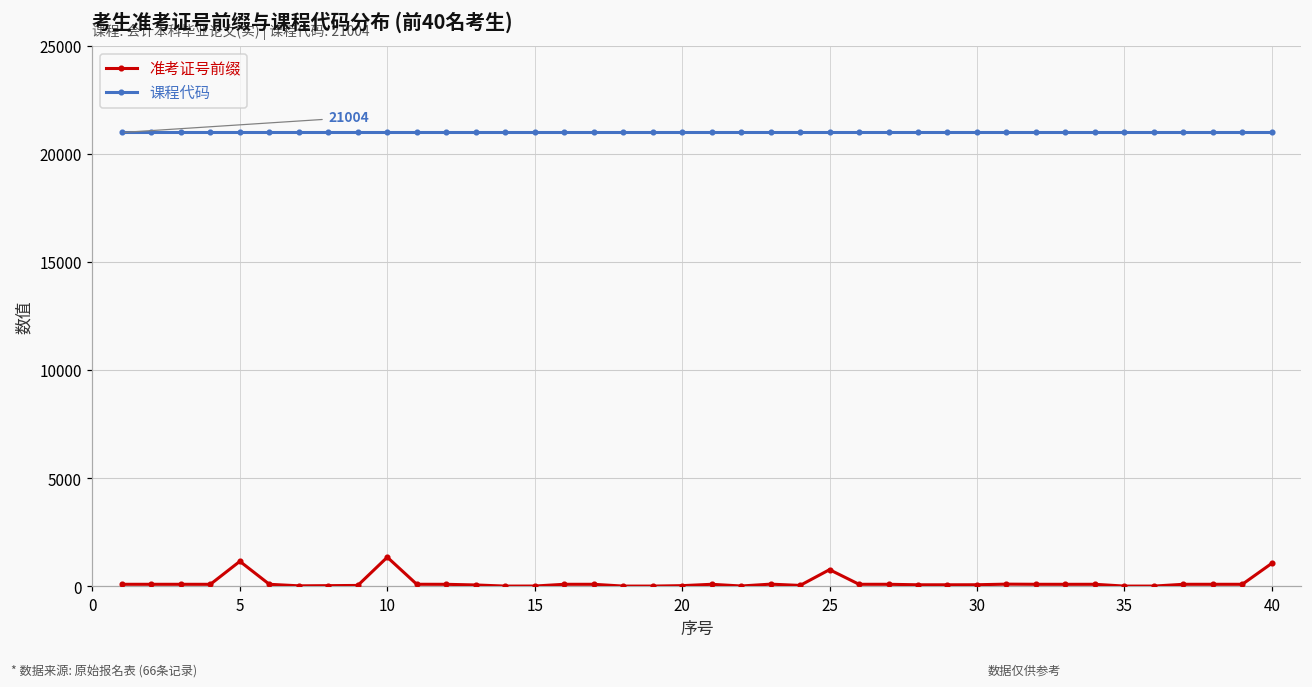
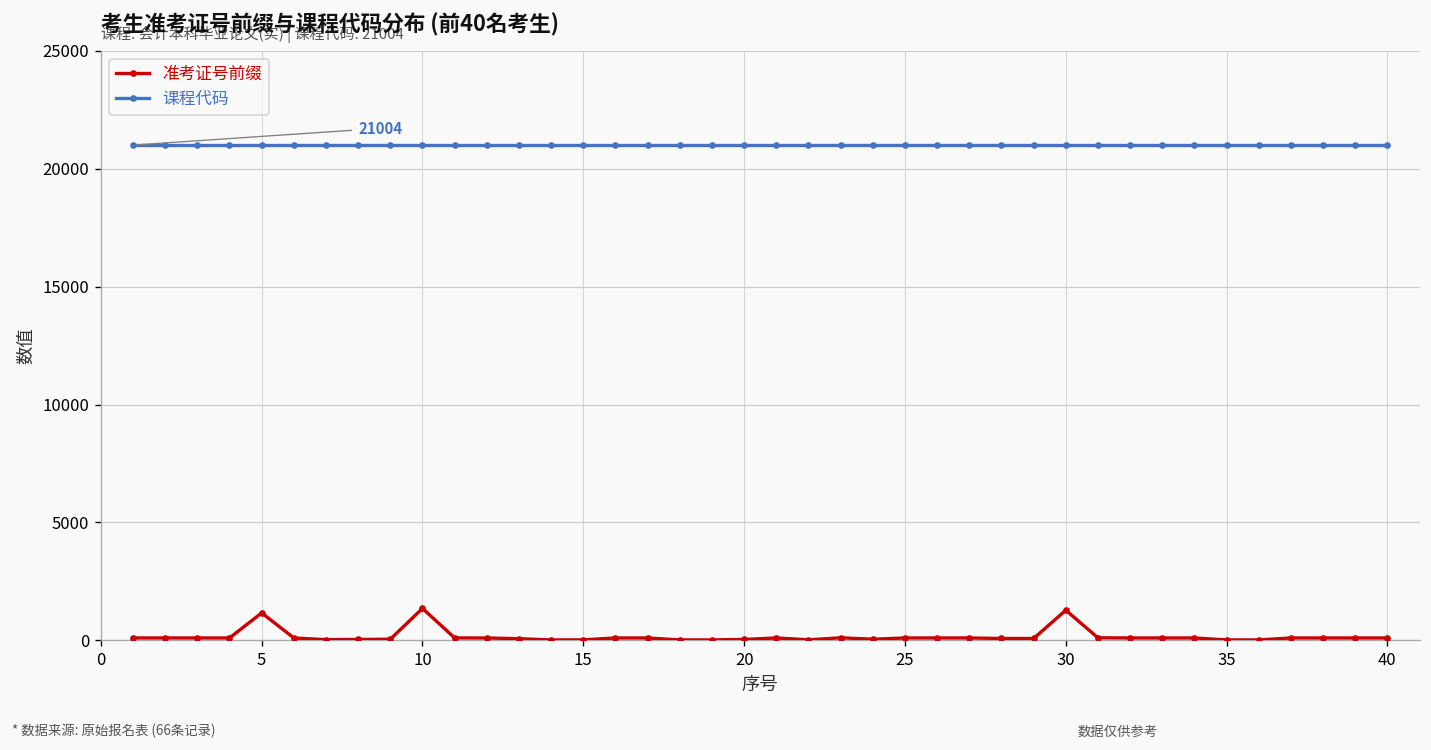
准考证号前缀, 25: 800 -> 100
准考证号前缀, 30: 100 -> 1300
准考证号前缀, 40: 1100 -> 100
